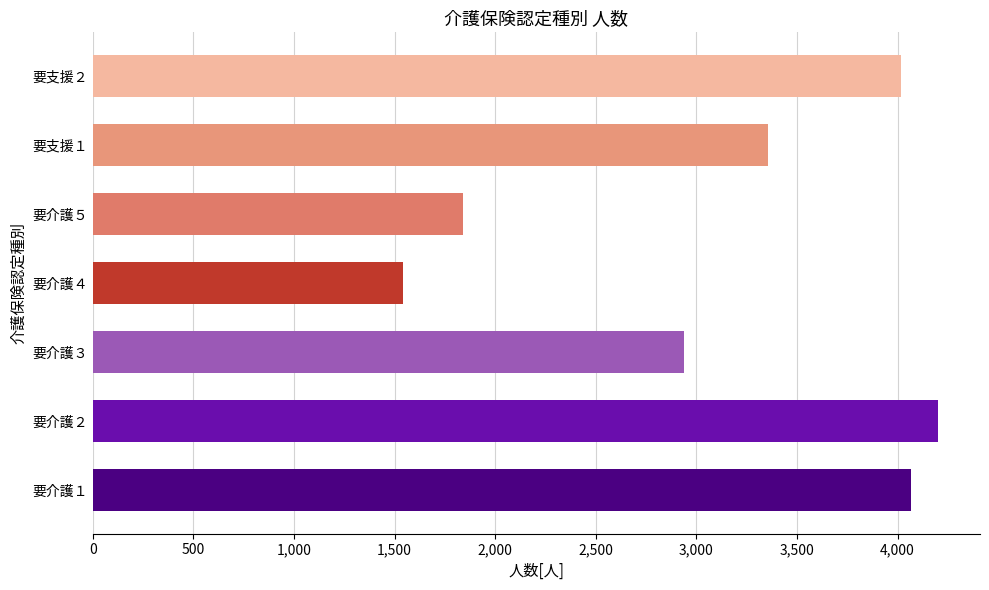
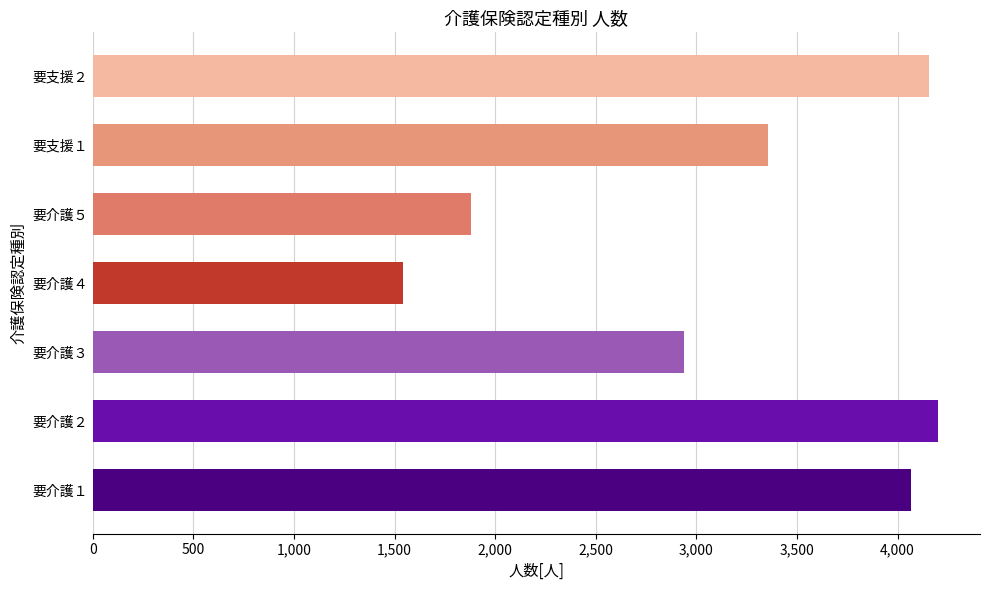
要支援２: 4,020 -> 4,160
要介護５: 1,840 -> 1,880
